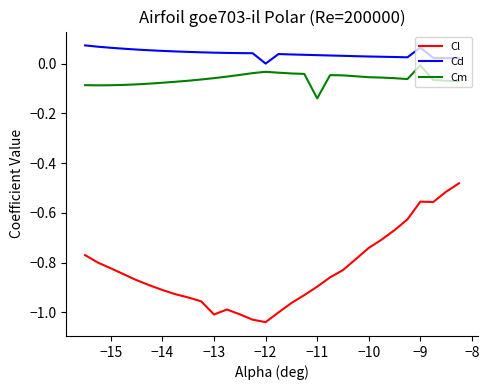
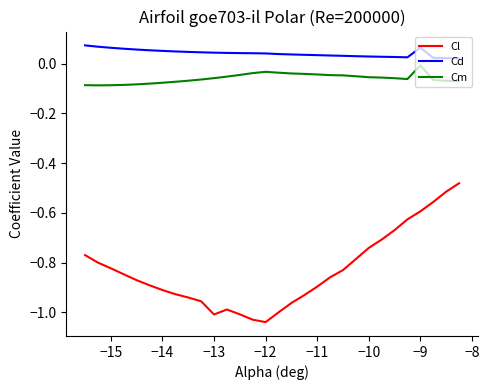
Cd, −12: 0.00 -> 0.04
Cm, −11: -0.14 -> -0.04
Cl, −9: -0.56 -> -0.59
